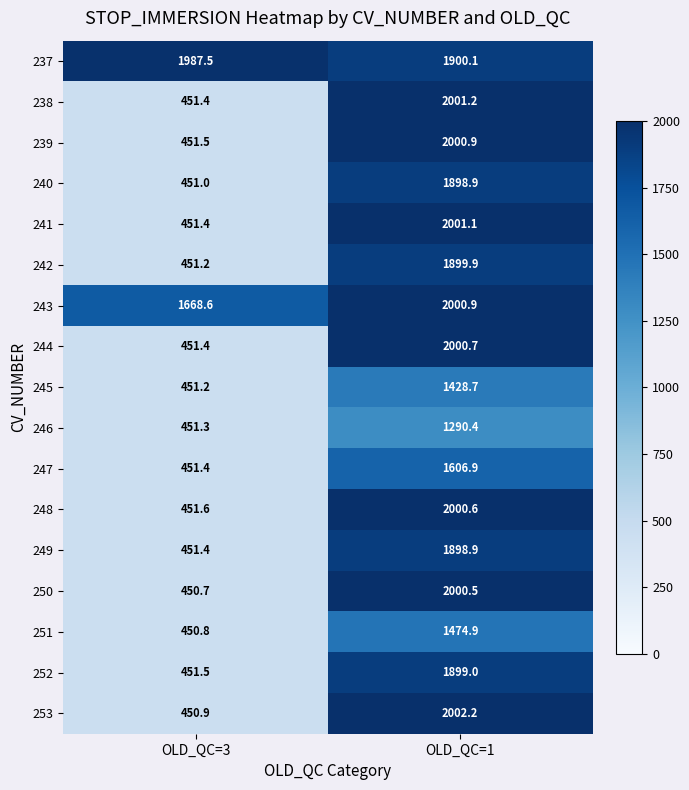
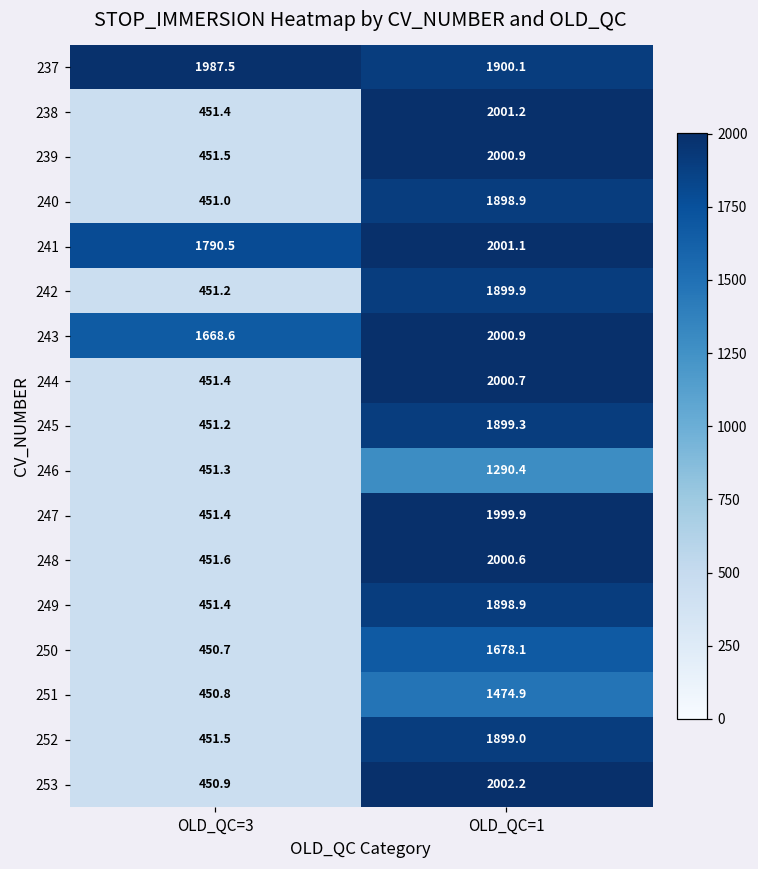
241, OLD_QC=3: 451.4 -> 1790.5
245, OLD_QC=1: 1428.7 -> 1899.3
247, OLD_QC=1: 1606.9 -> 1999.9
250, OLD_QC=1: 2000.5 -> 1678.1
